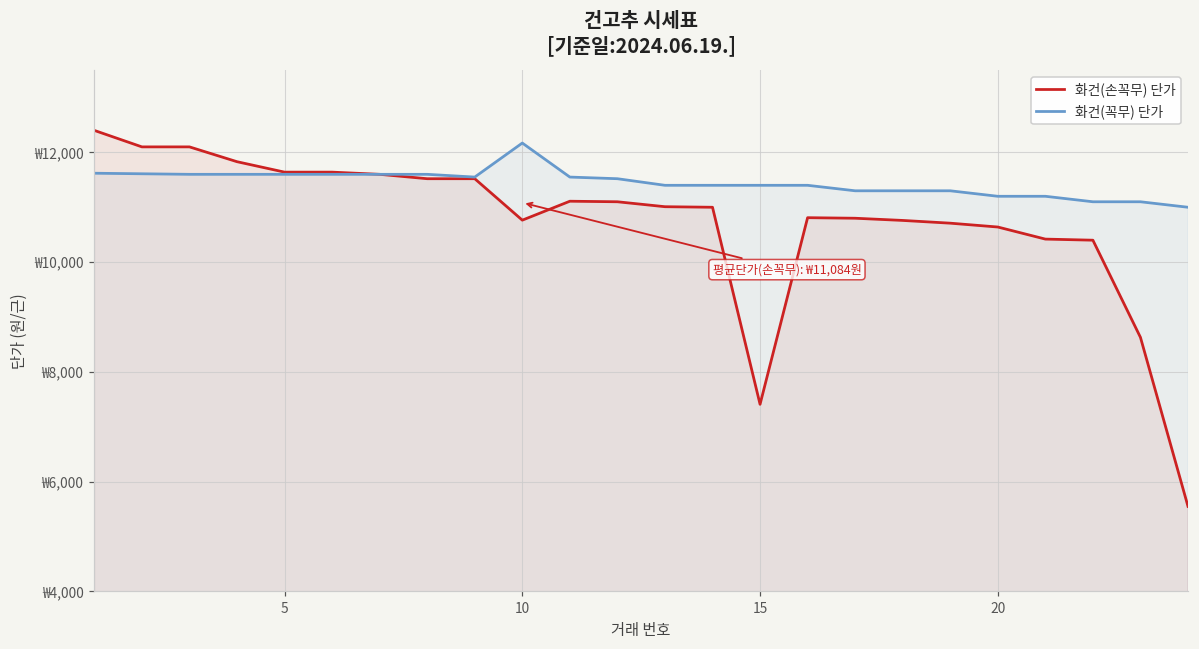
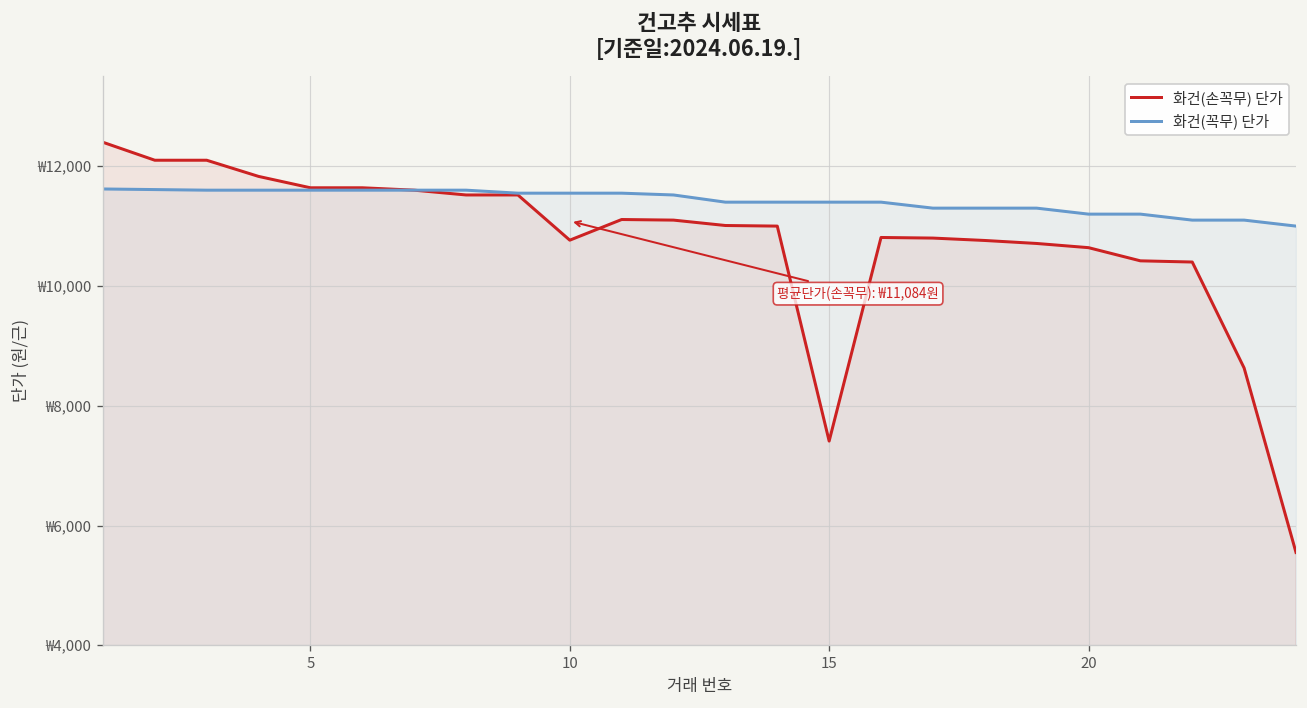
화건(꼭무) 단가, 10: ₩12,200 -> ₩11,600
